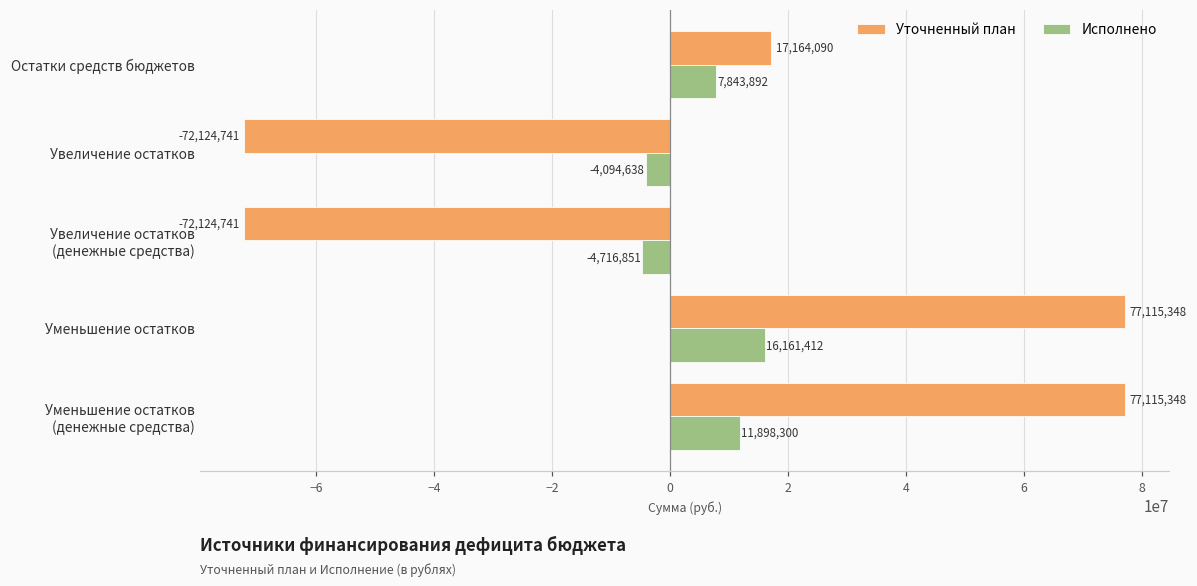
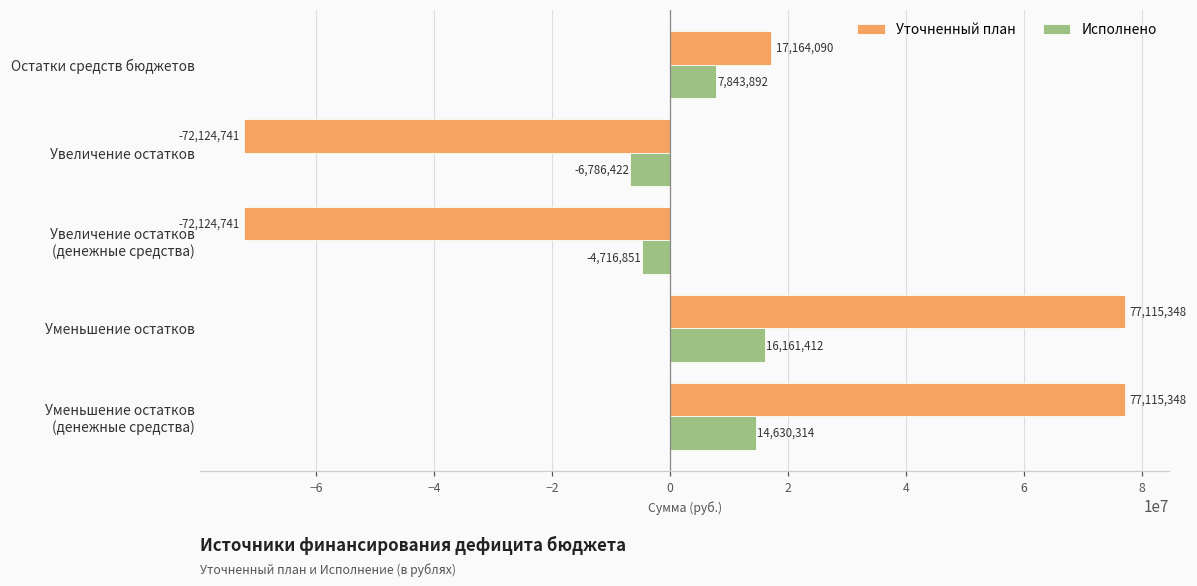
Исполнено, Увеличение остатков: -4,094,638 -> -6,786,422
Исполнено, Уменьшение остатков (денежные средства): 11,898,300 -> 14,630,314
